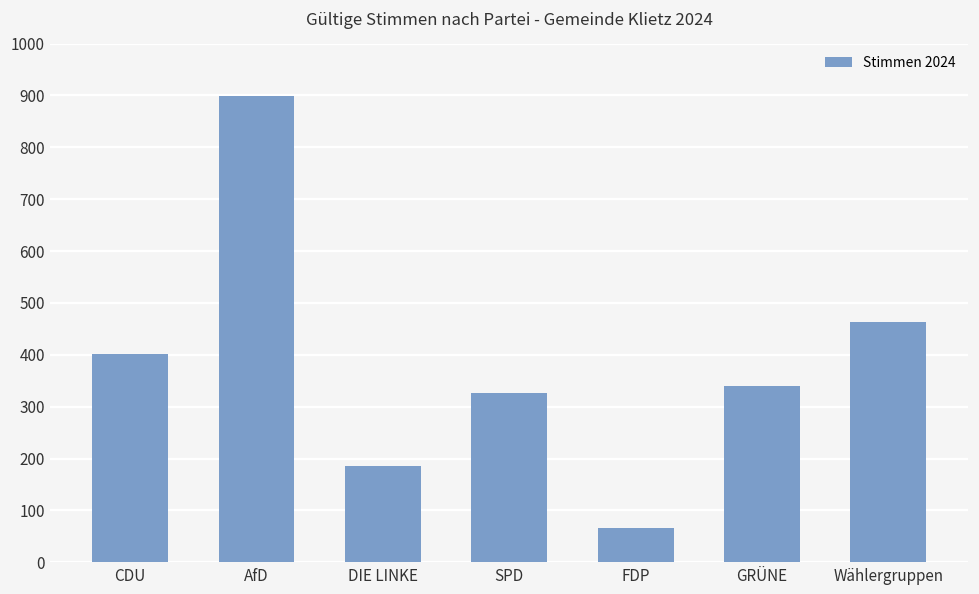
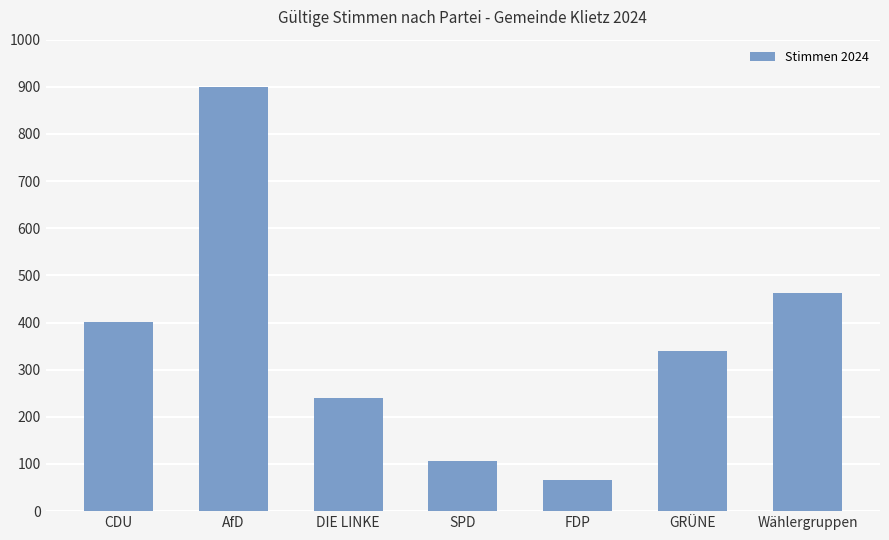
DIE LINKE: 190 -> 240
SPD: 330 -> 110
